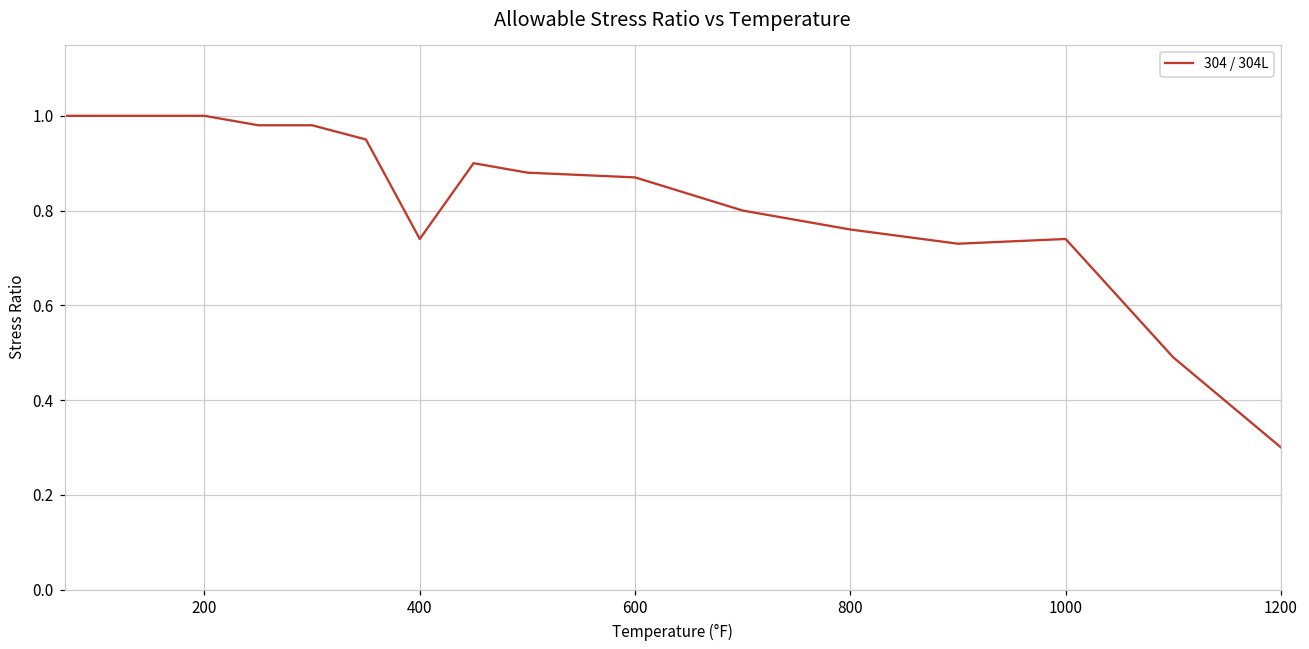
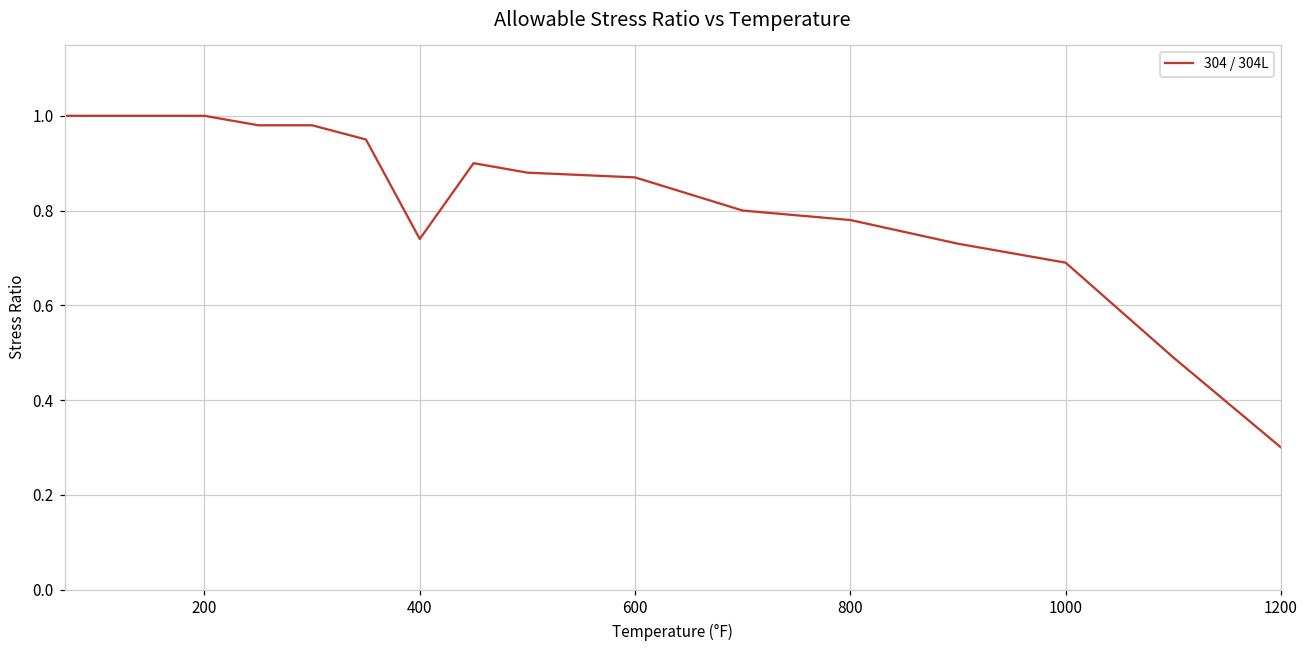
800: 0.76 -> 0.78
1000: 0.74 -> 0.69
